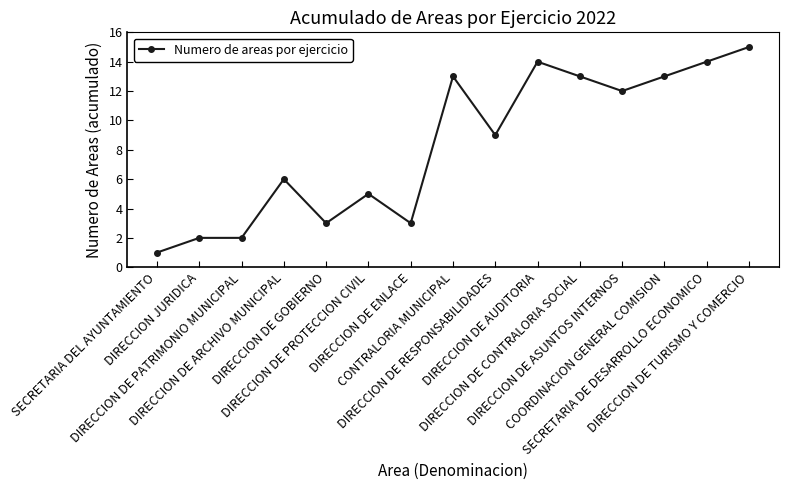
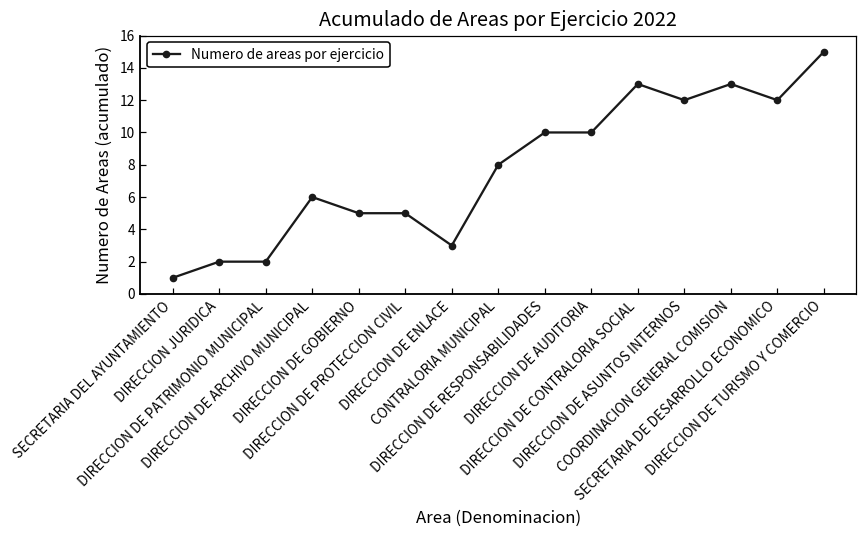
DIRECCION DE GOBIERNO: 3 -> 5
CONTRALORIA MUNICIPAL: 13 -> 8
DIRECCION DE RESPONSABILIDADES: 9 -> 10
DIRECCION DE AUDITORIA: 14 -> 10
SECRETARIA DE DESARROLLO ECONOMICO: 14 -> 12
